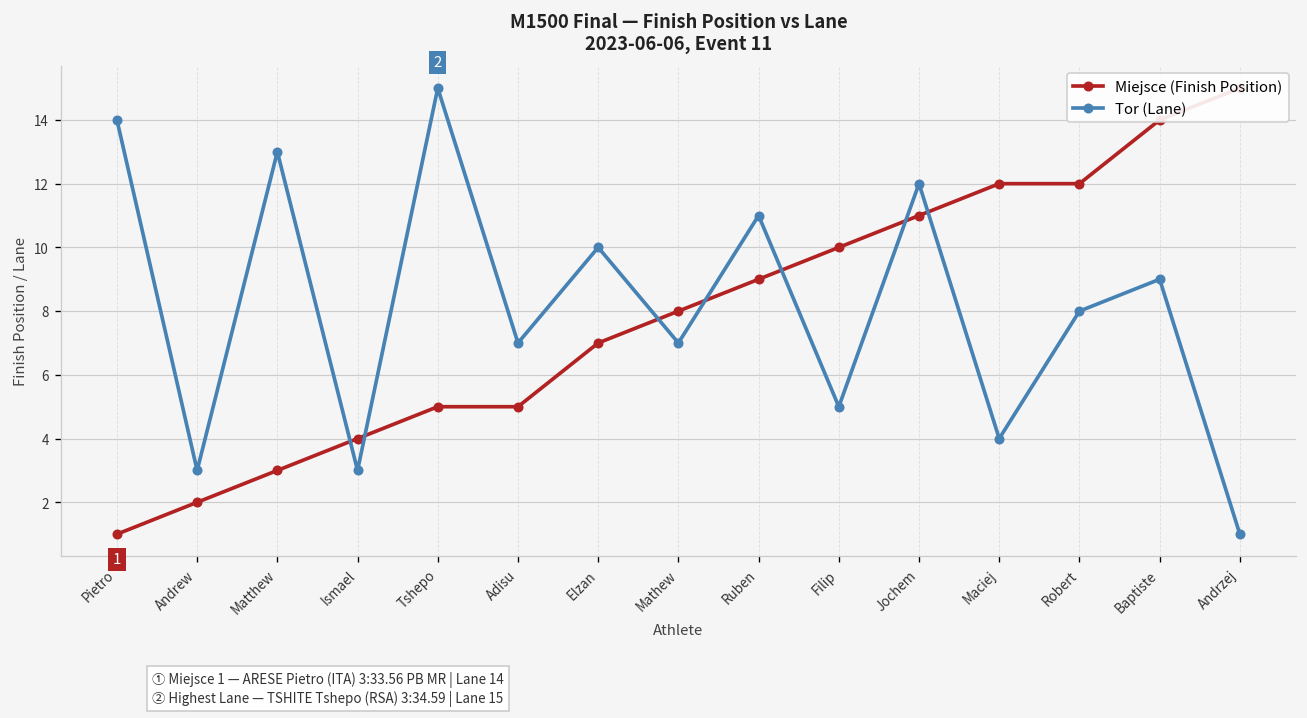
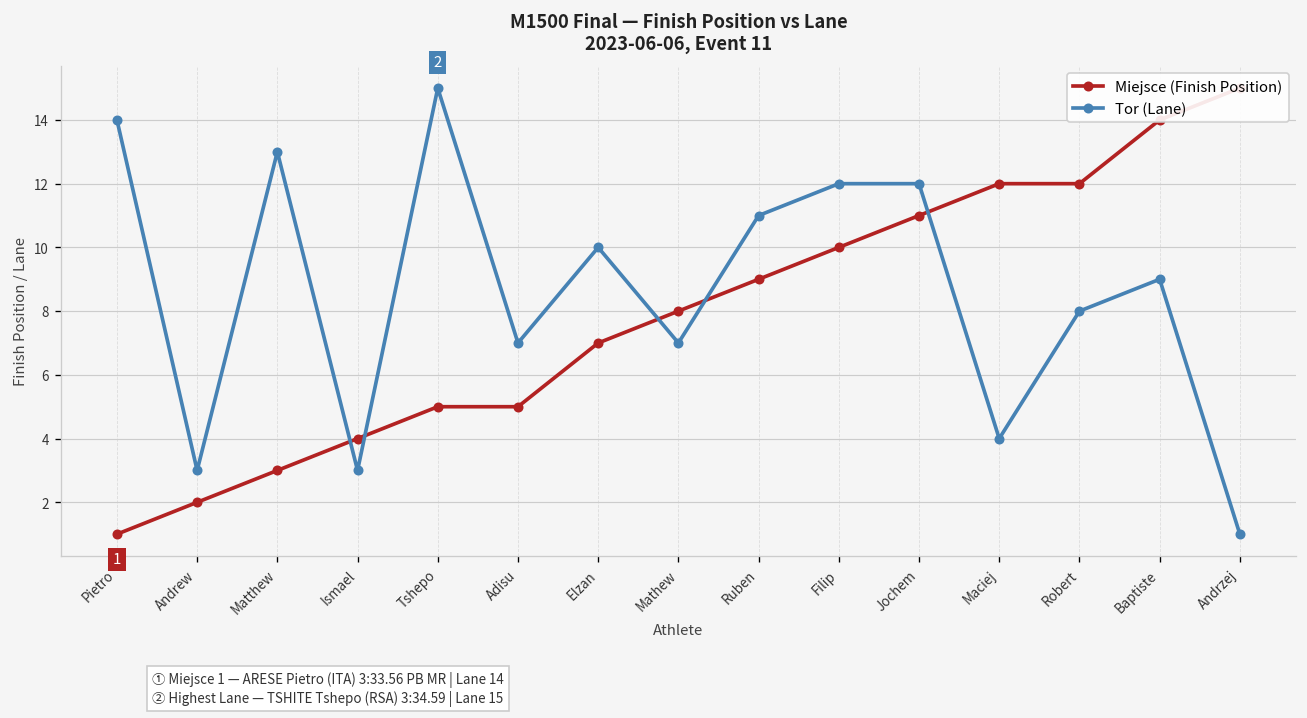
Tor (Lane), Filip: 5 -> 12
